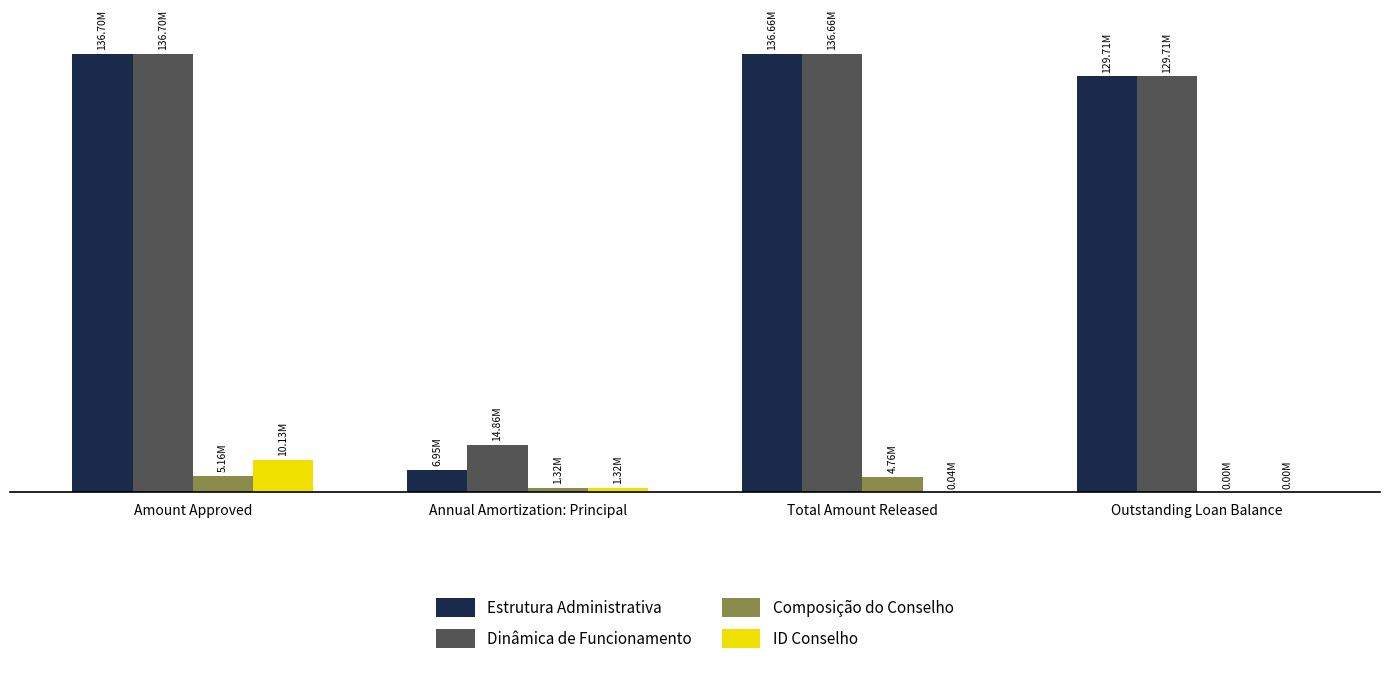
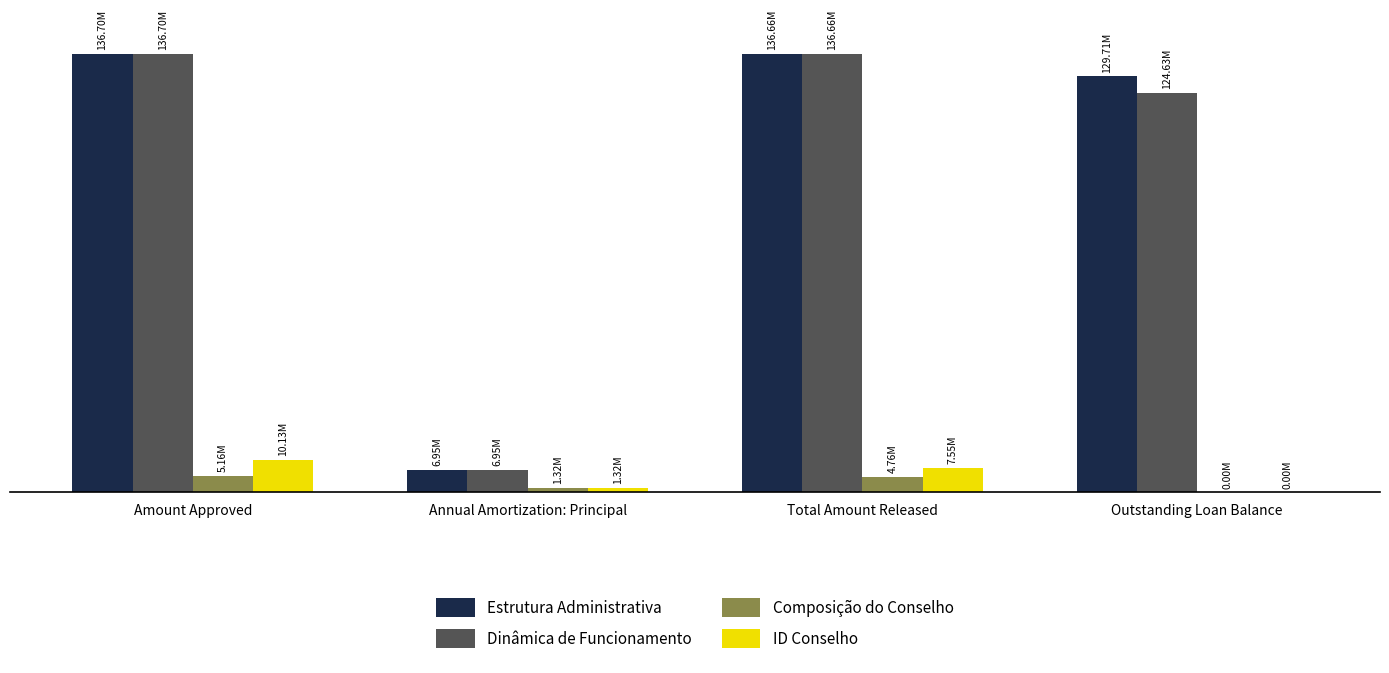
Dinâmica de Funcionamento, Annual Amortization: Principal: 14.86M -> 6.95M
ID Conselho, Total Amount Released: 0.04M -> 7.55M
Dinâmica de Funcionamento, Outstanding Loan Balance: 129.71M -> 124.63M
